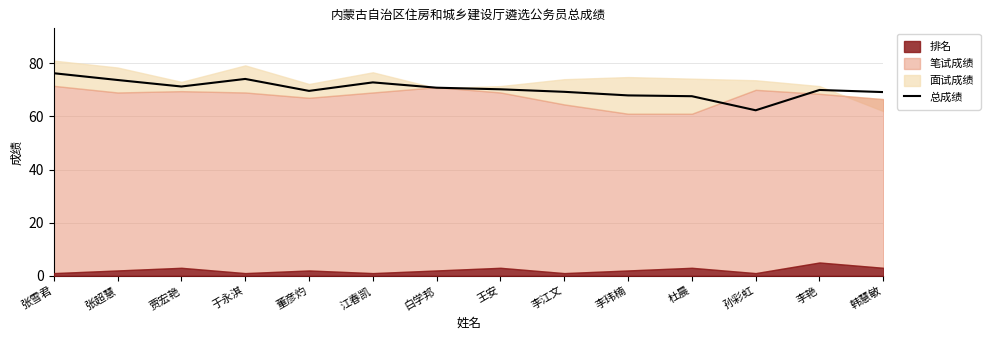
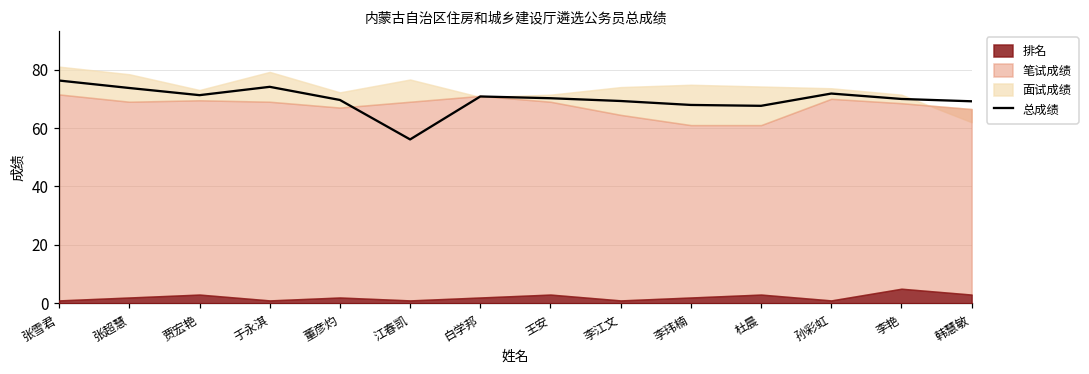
总成绩, 江春凯: 73 -> 56
总成绩, 孙彩虹: 62 -> 72
